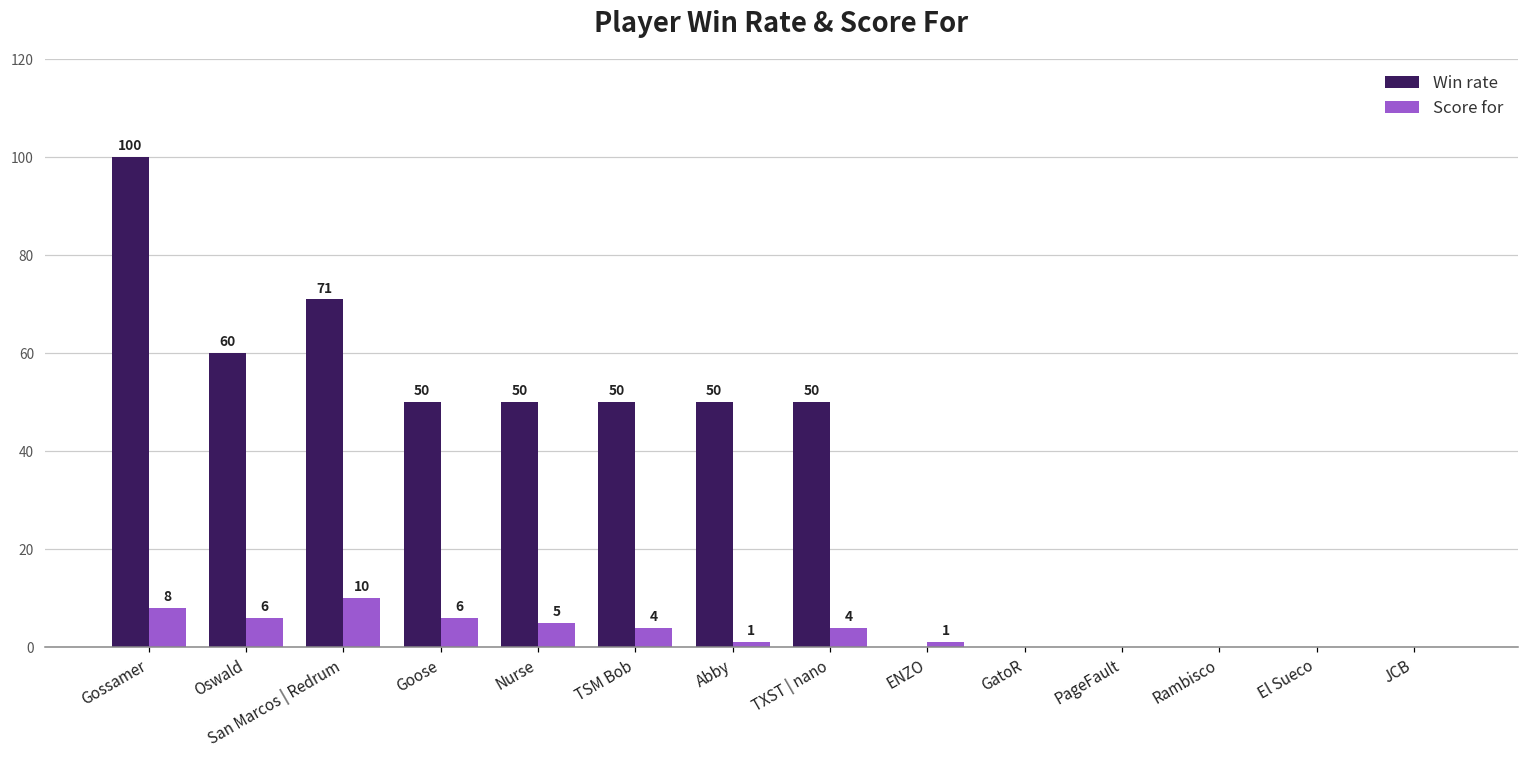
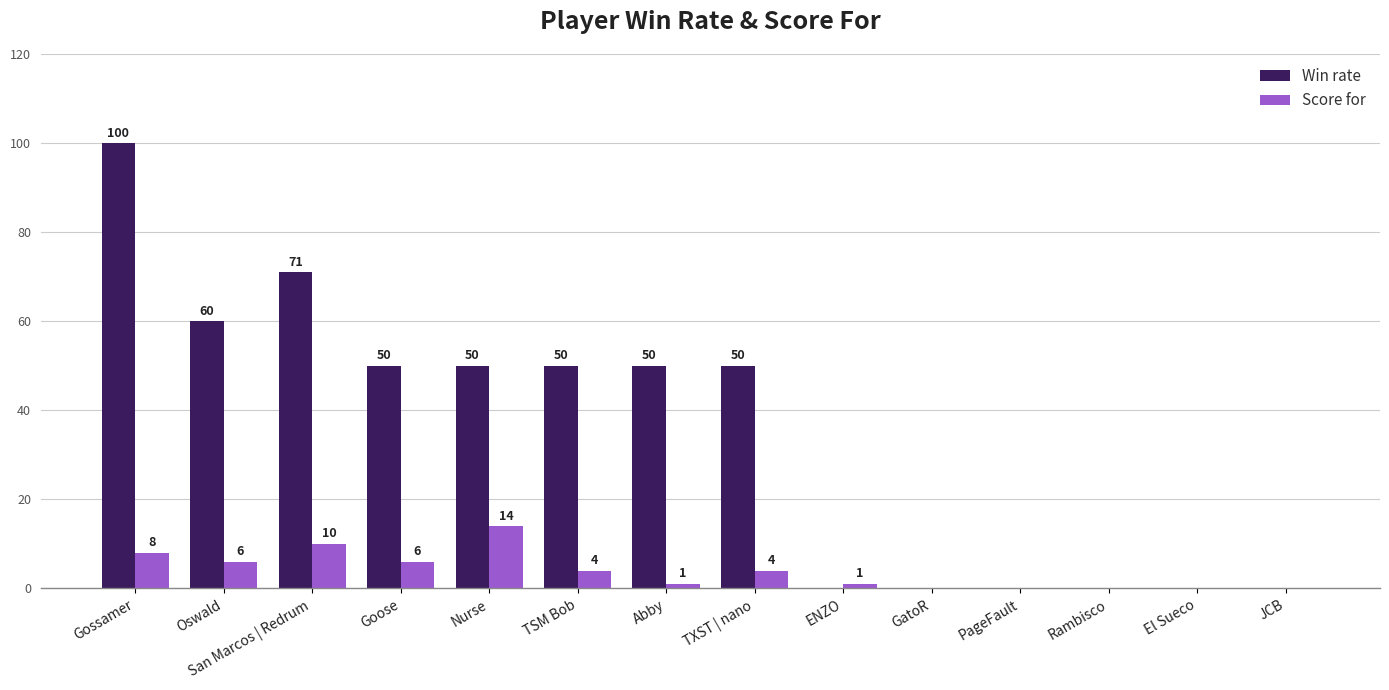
Score for, Nurse: 5 -> 14
